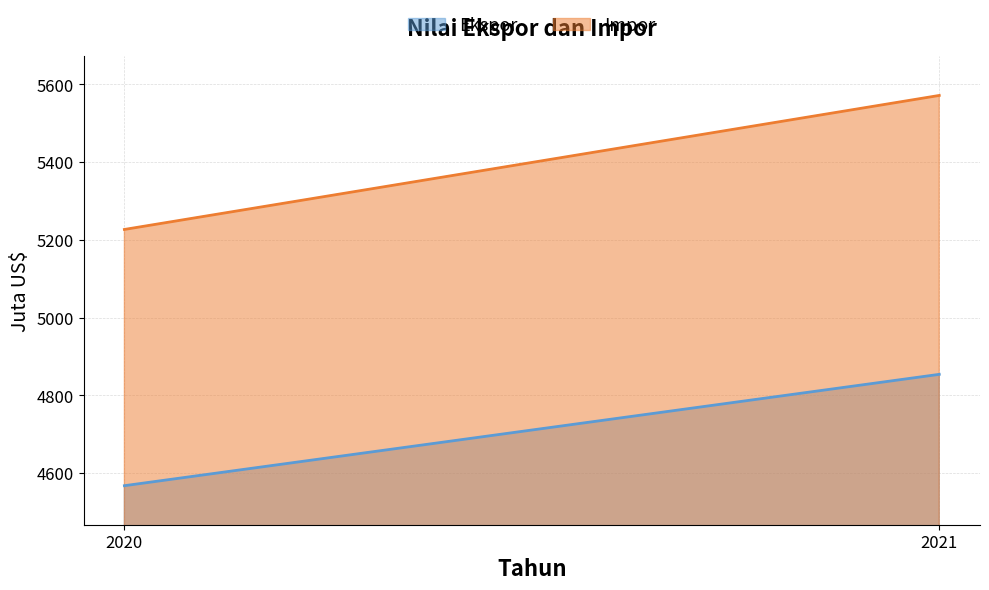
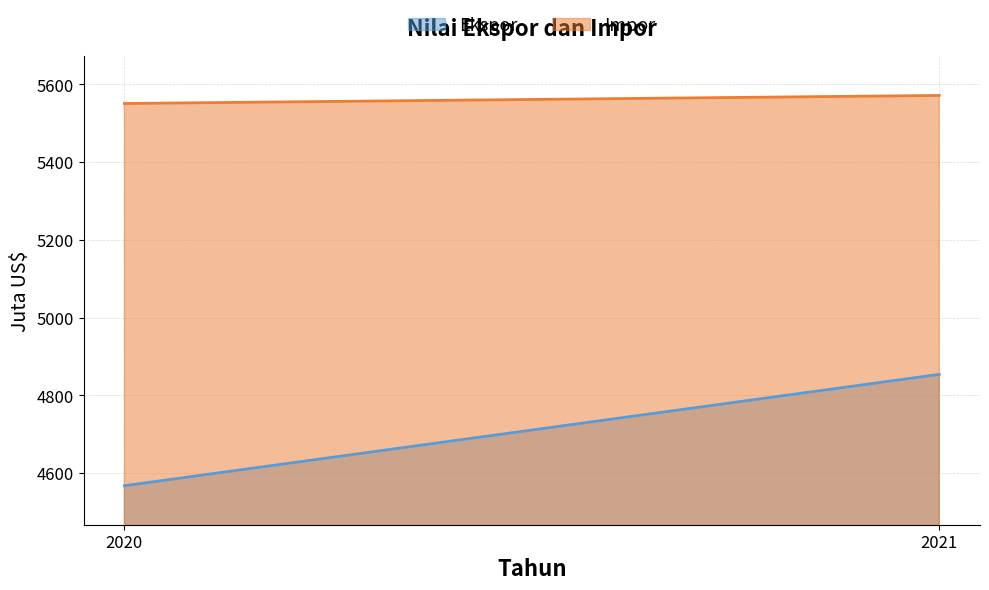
Impor, 2020: 5230 -> 5550
